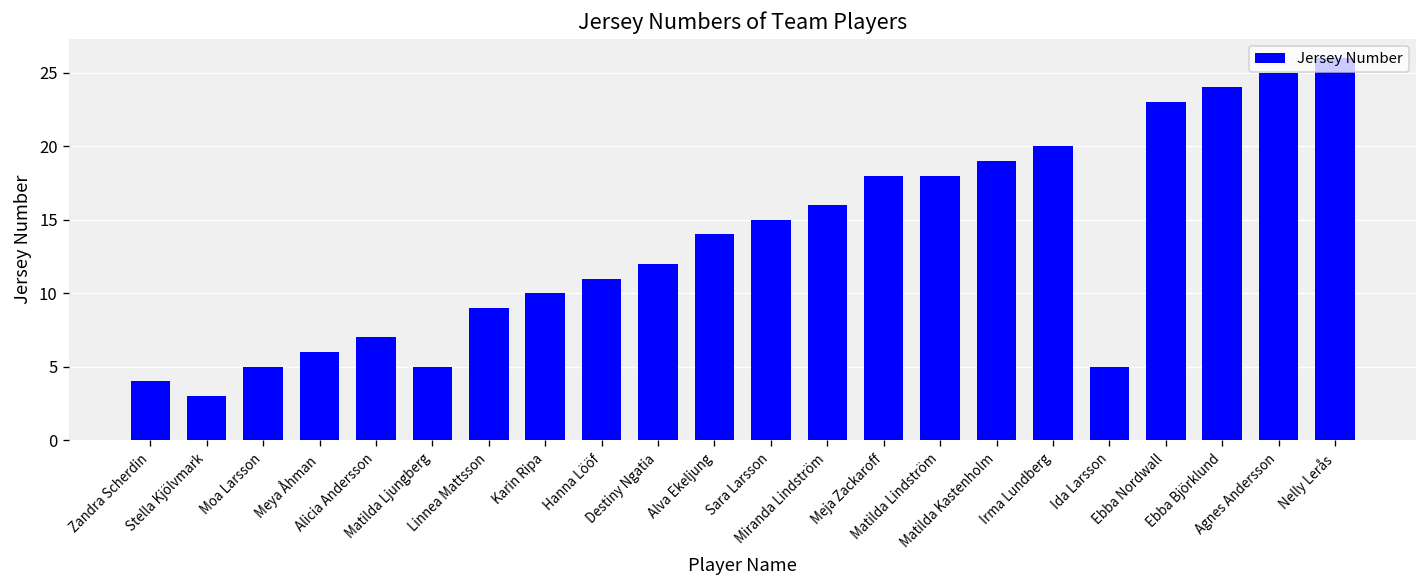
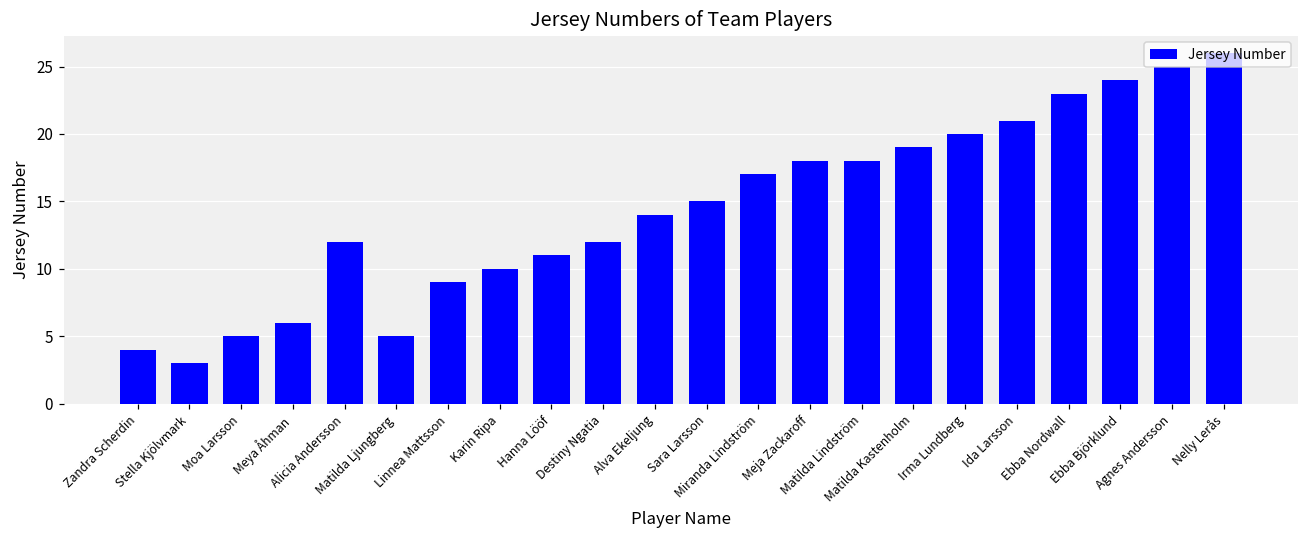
Alicia Andersson: 7 -> 12
Miranda Lindström: 16 -> 17
Ida Larsson: 5 -> 21
